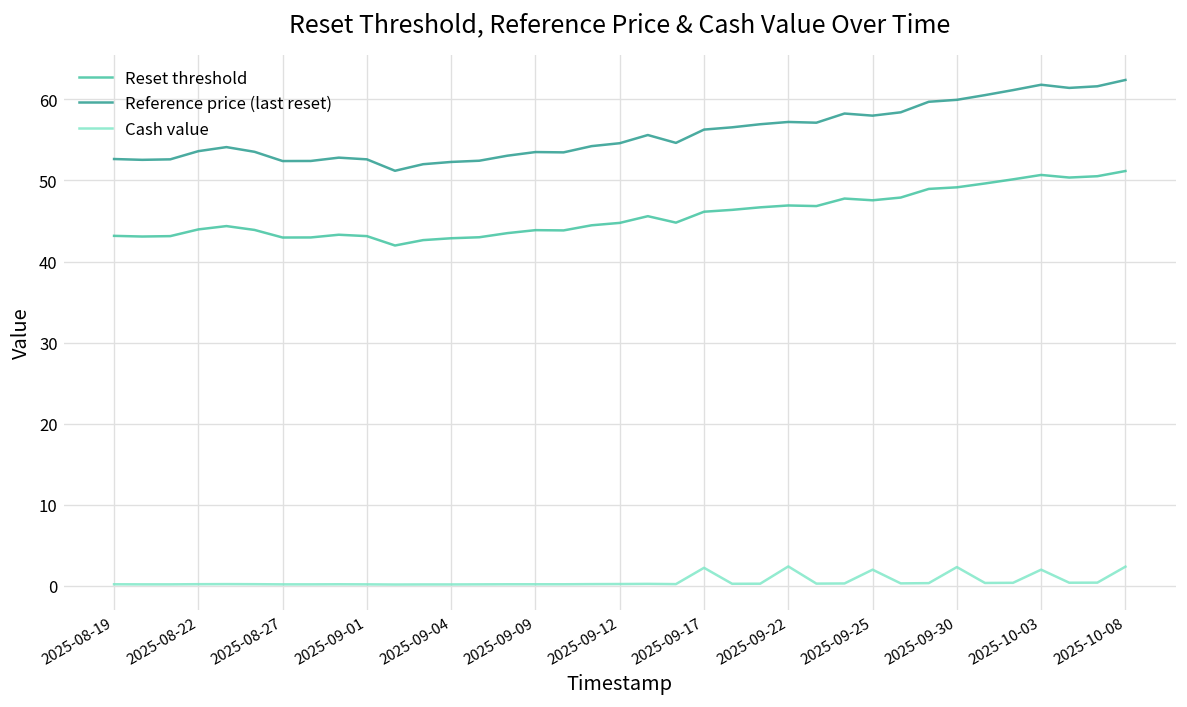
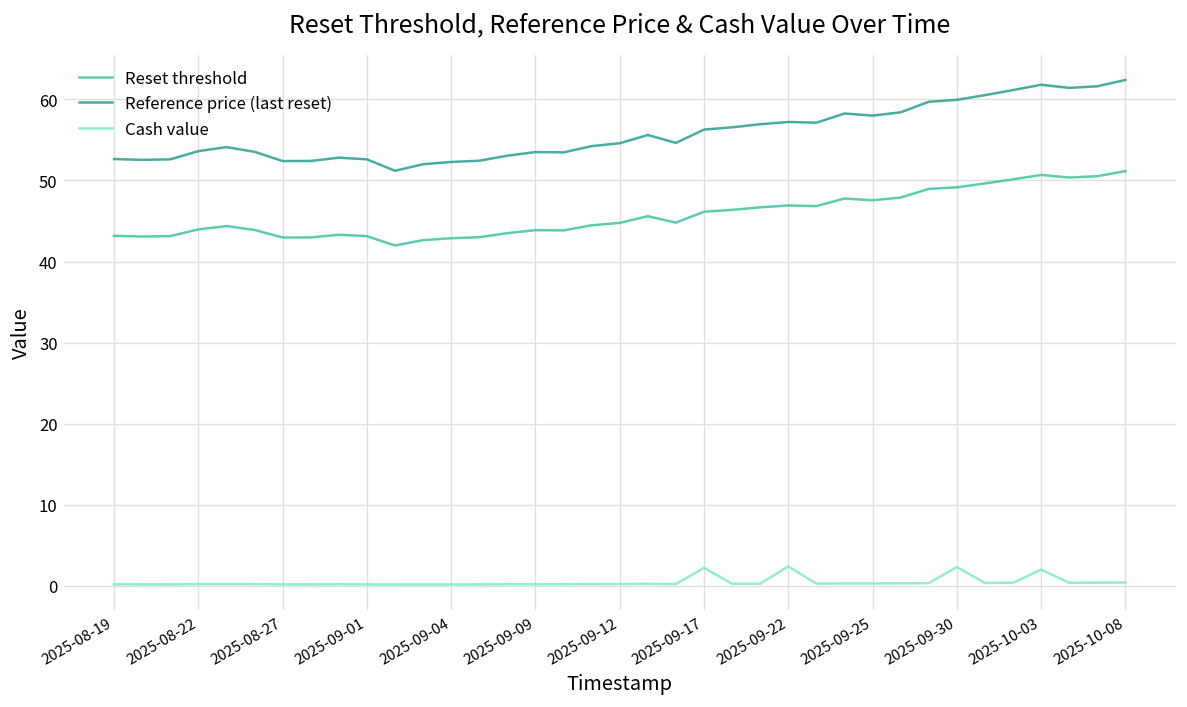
Cash value, 2025-09-25: 2 -> 0
Cash value, 2025-10-08: 2 -> 0
